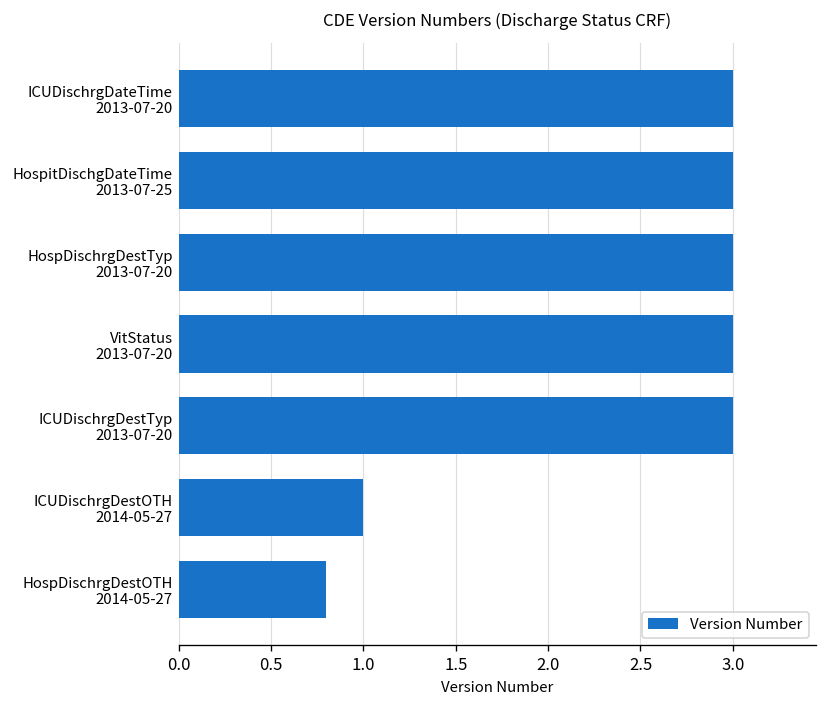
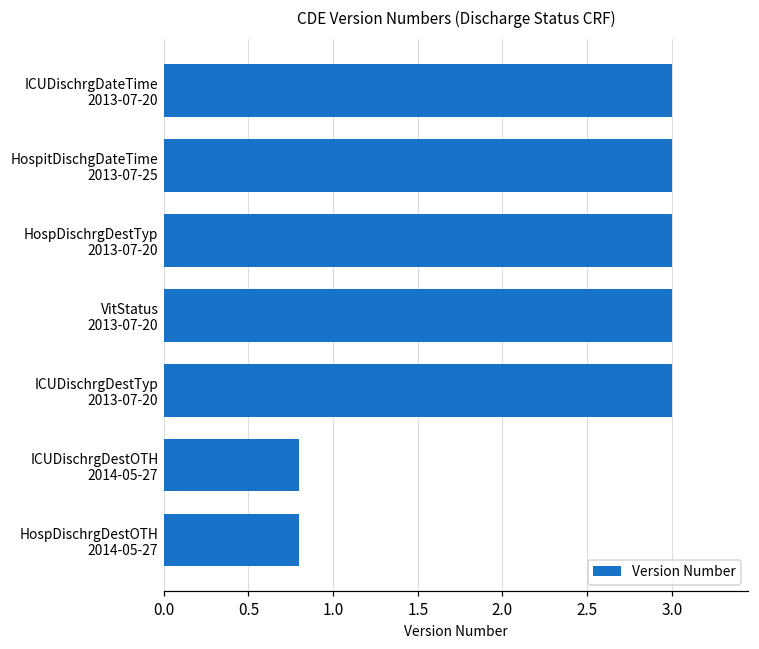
ICUDischrgDestOTH 2014-05-27: 1.0 -> 0.8
